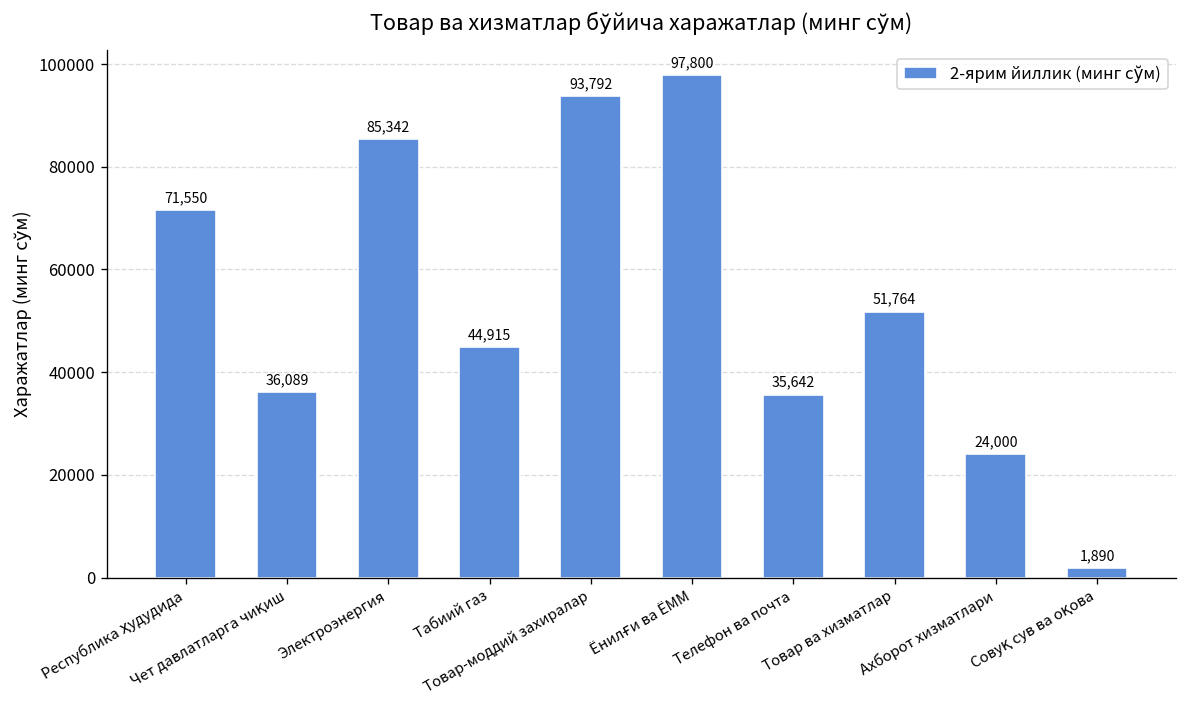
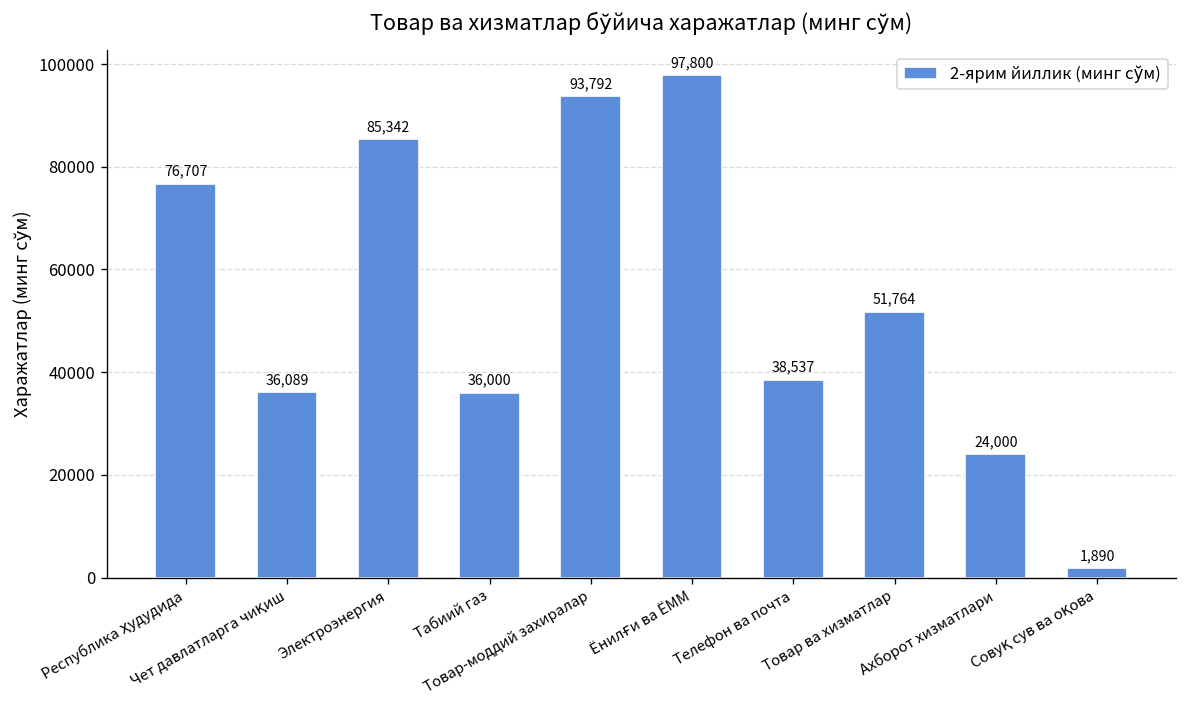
Республика ҳудудида: 71,550 -> 76,707
Табиий газ: 44,915 -> 36,000
Телефон ва почта: 35,642 -> 38,537
